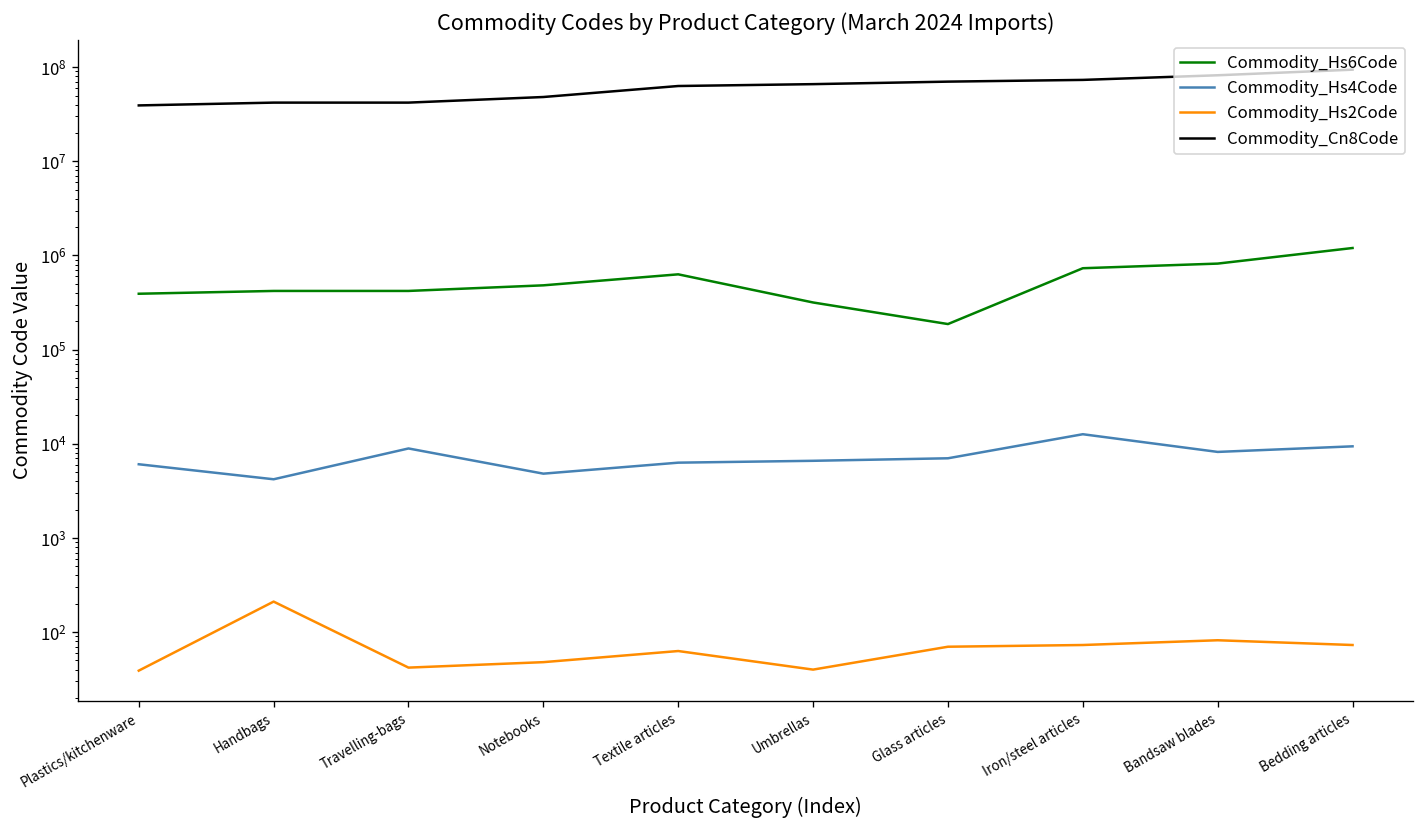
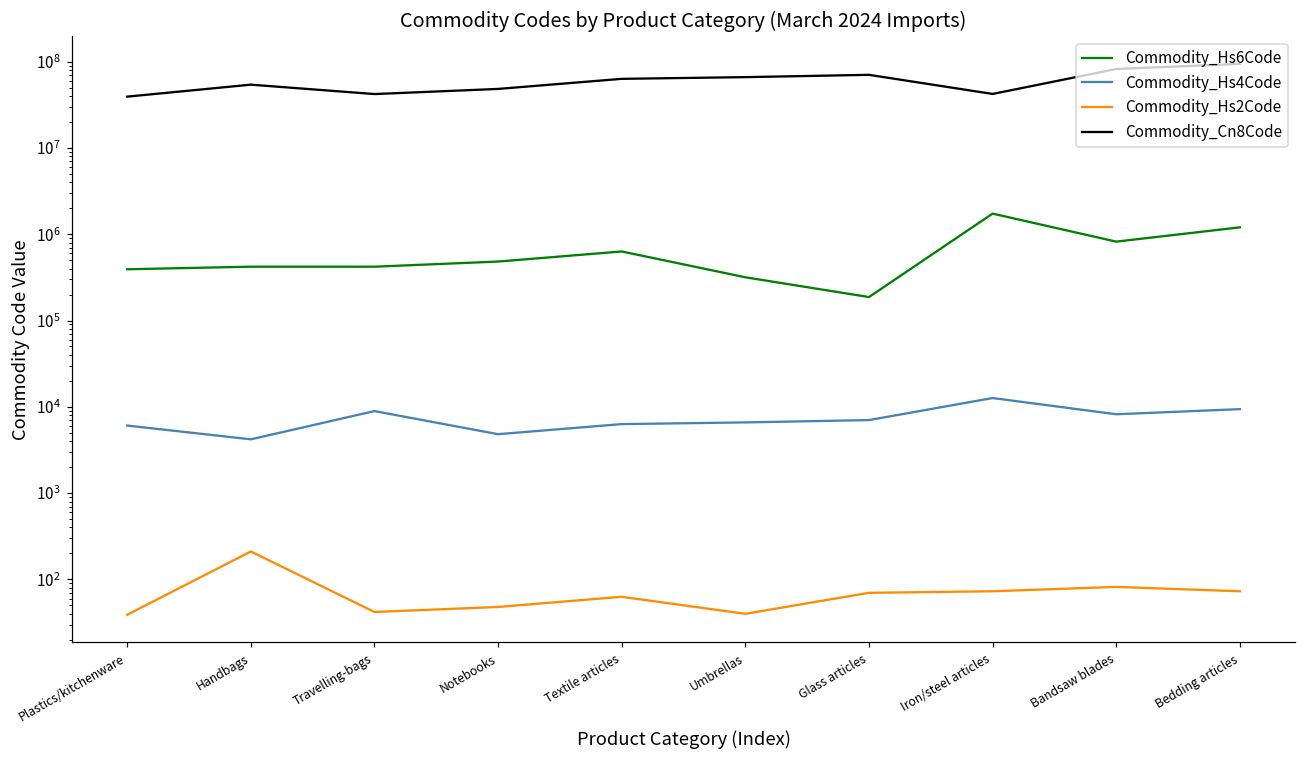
Commodity_Cn8Code, Handbags: 40000000 -> 50000000
Commodity_Hs6Code, Iron/steel articles: 700000 -> 1700000
Commodity_Cn8Code, Iron/steel articles: 70000000 -> 40000000
